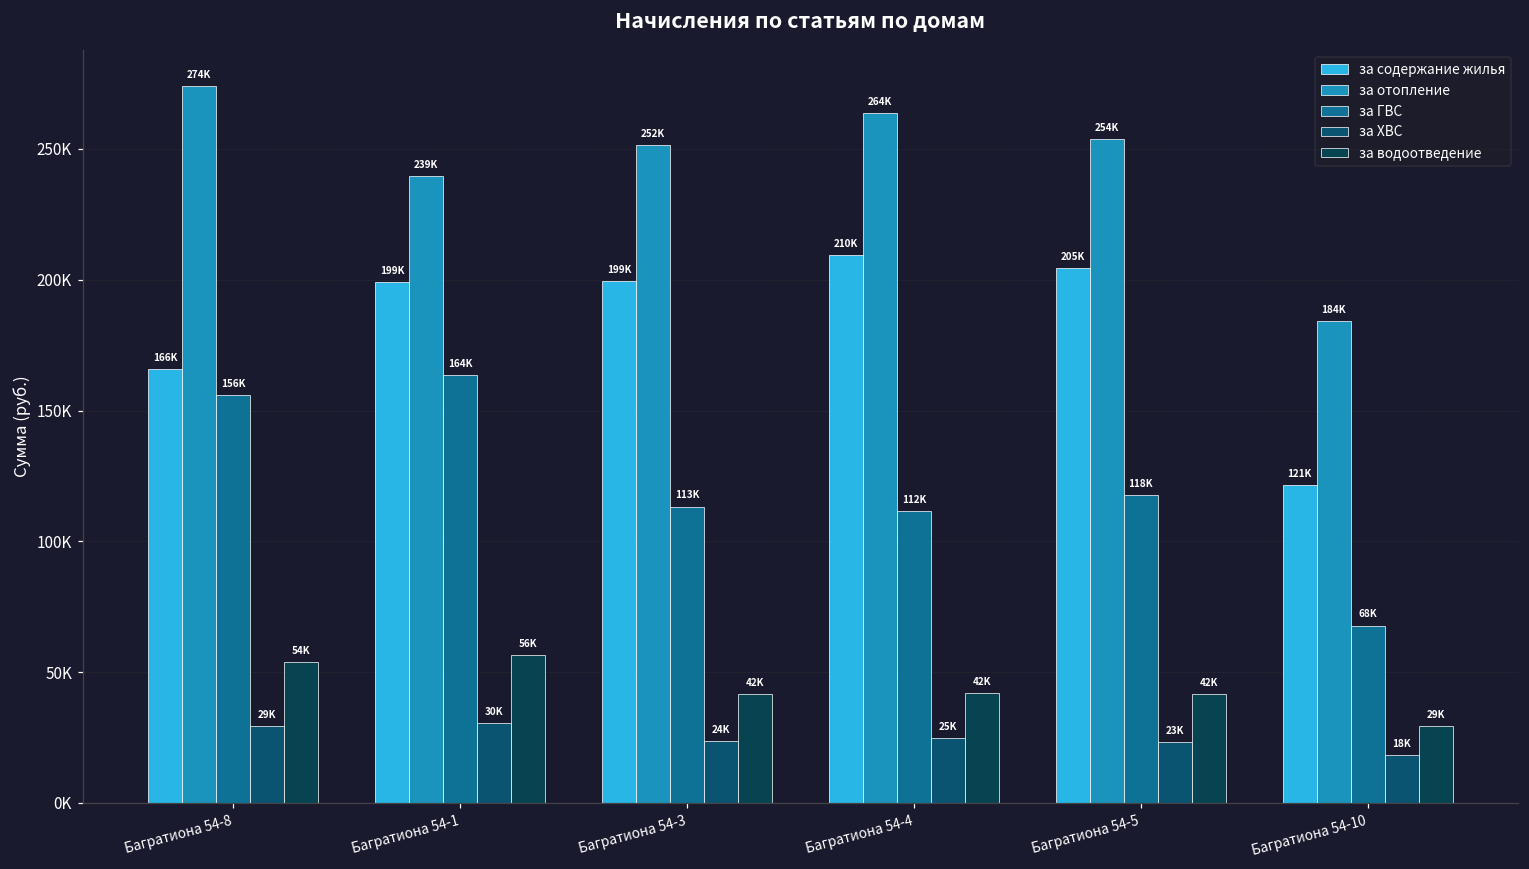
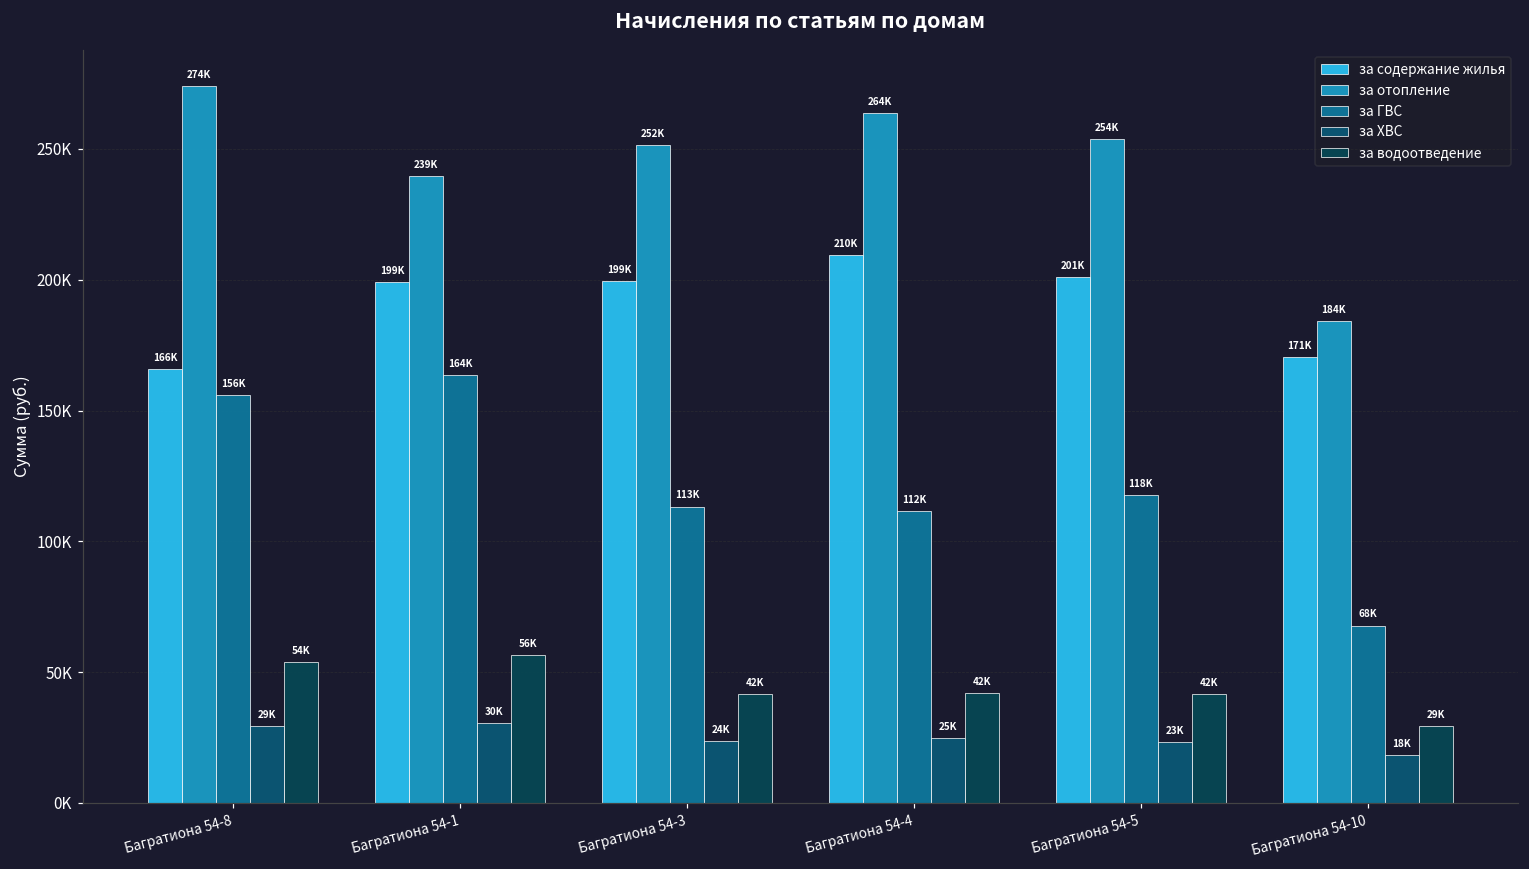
за содержание жилья, Багратиона 54-5: 205K -> 201K
за содержание жилья, Багратиона 54-10: 121K -> 171K
